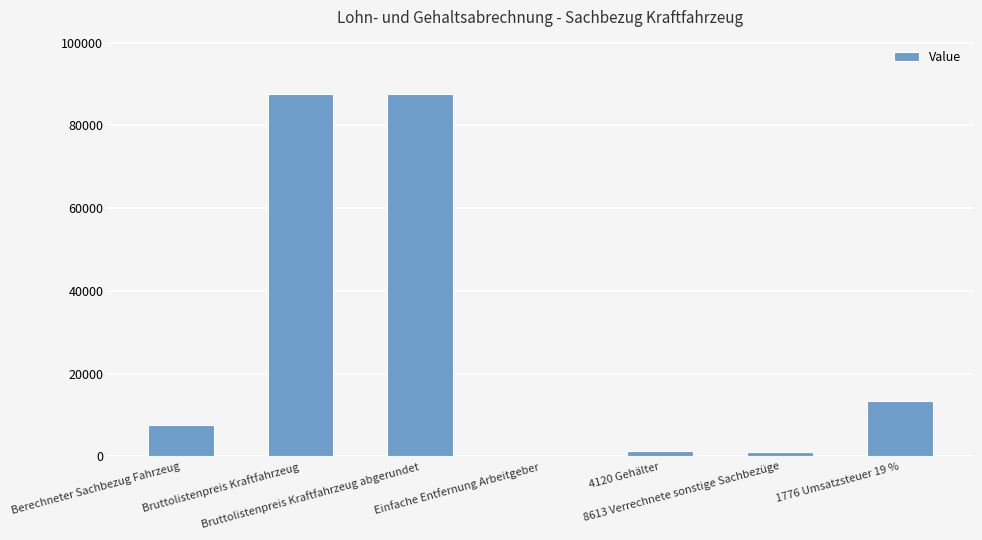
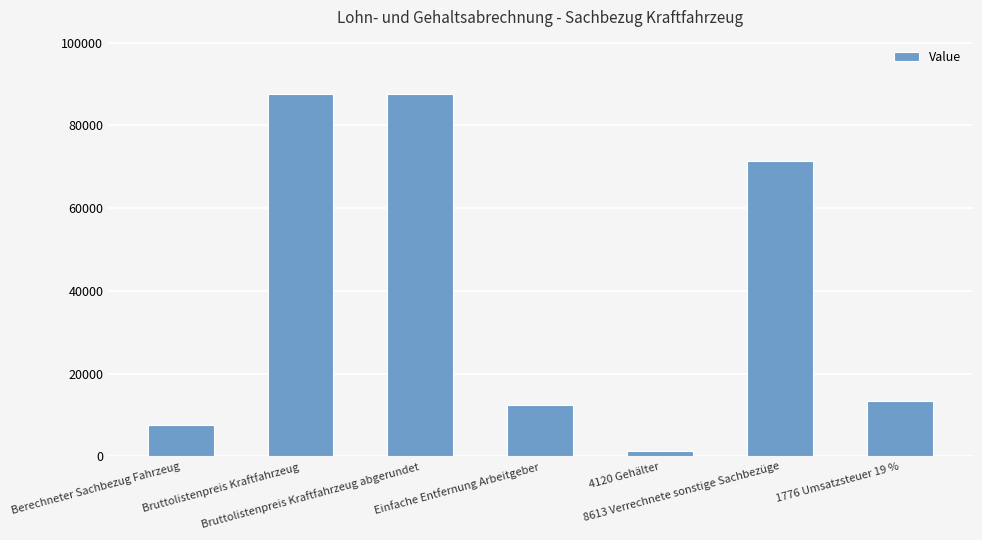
Einfache Entfernung Arbeitgeber: 0 -> 12000
8613 Verrechnete sonstige Sachbezüge: 1000 -> 71000
